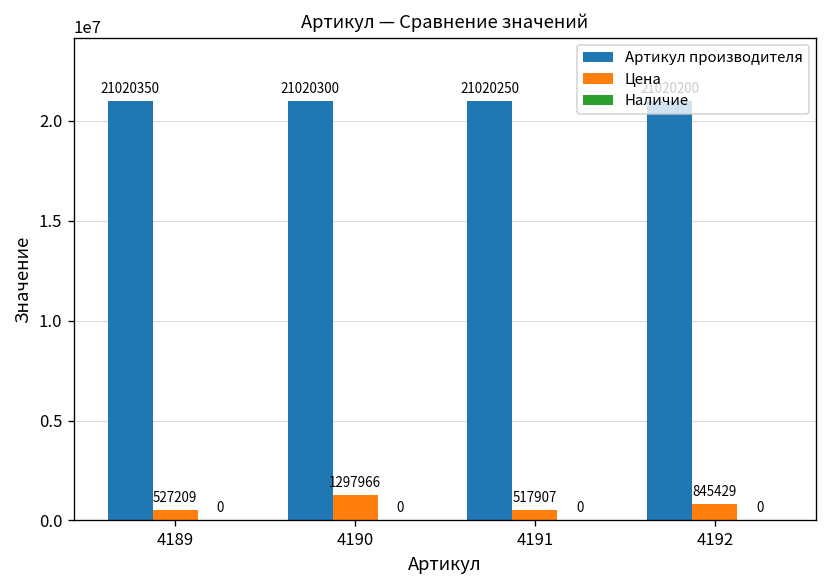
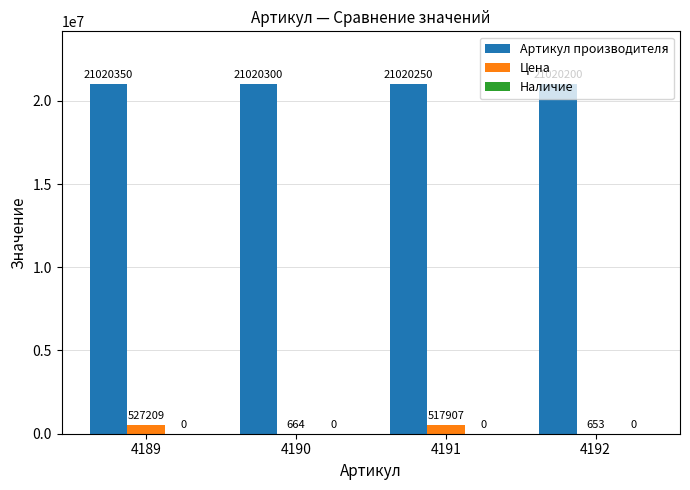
Цена, 4190: 1297966 -> 664
Цена, 4192: 845429 -> 653
